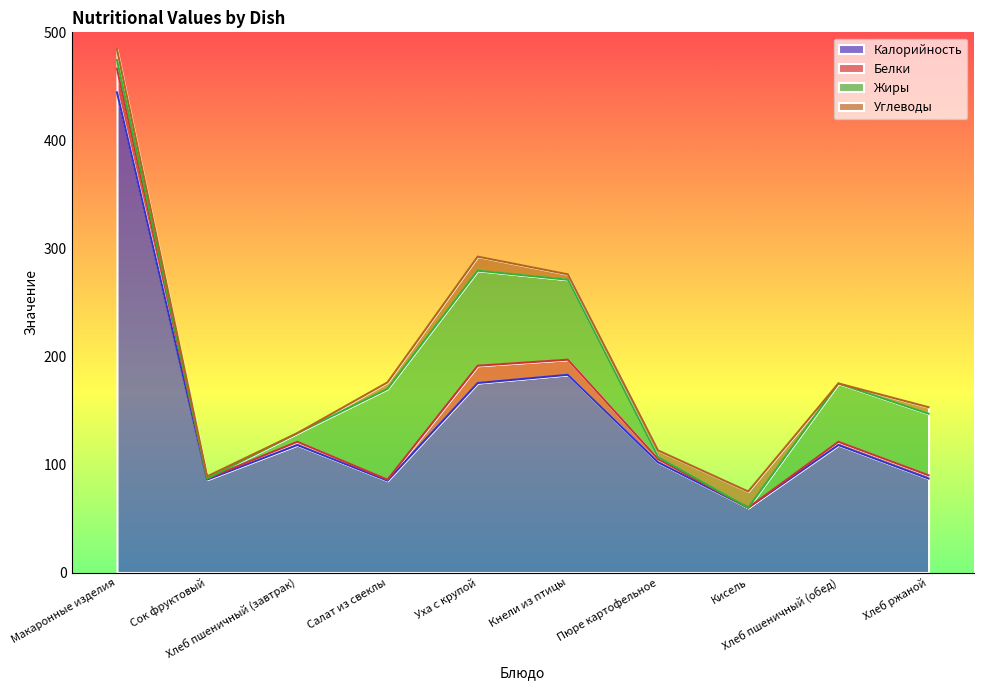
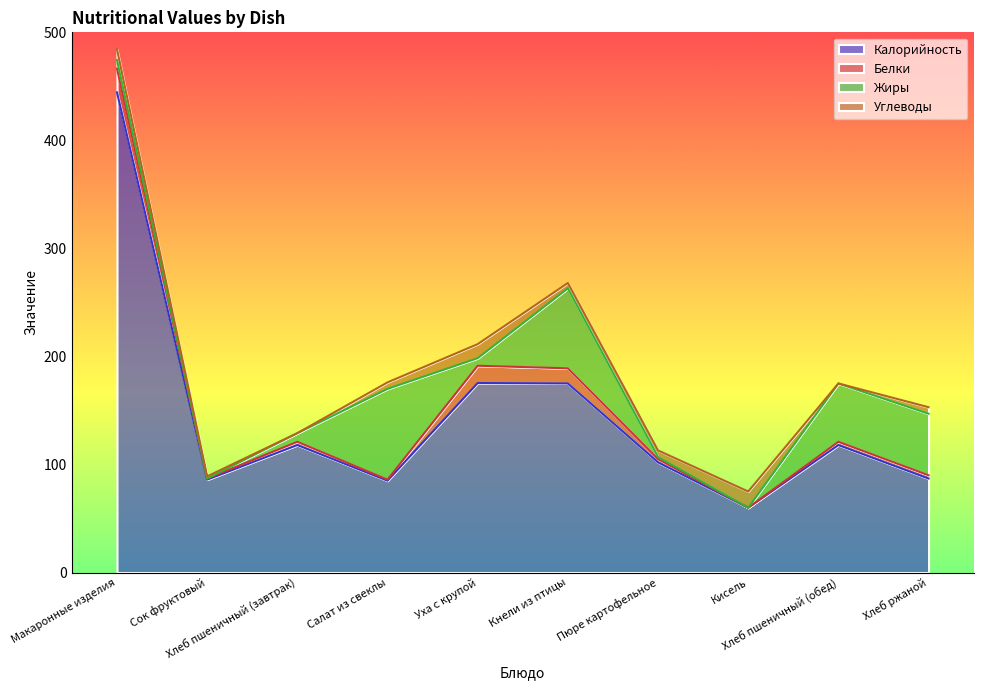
Жиры, Уха с крупой: 88 -> 7
Калорийность, Кнели из птицы: 183 -> 175
